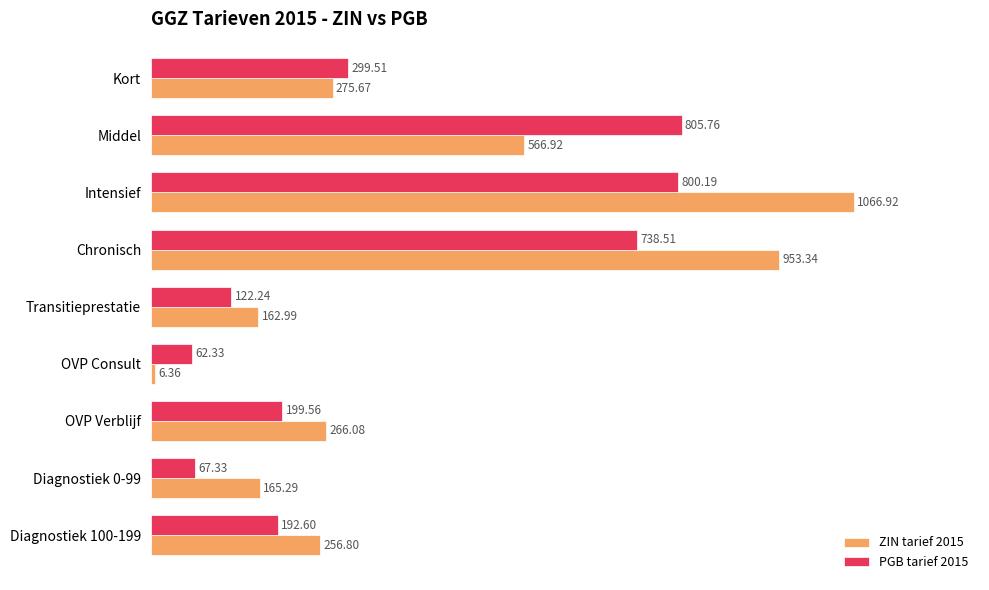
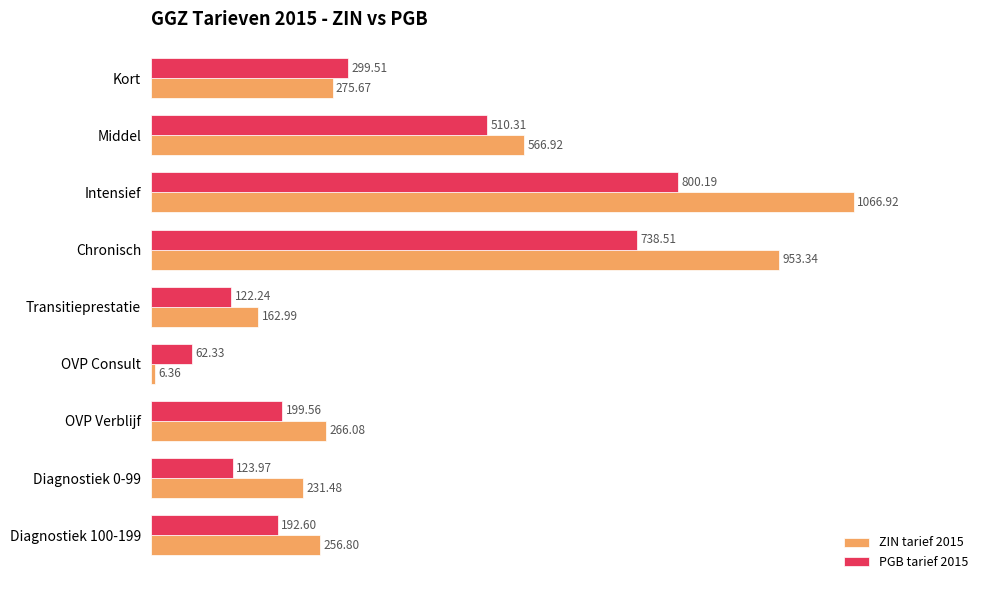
PGB tarief 2015, Middel: 805.76 -> 510.31
PGB tarief 2015, Diagnostiek 0-99: 67.33 -> 123.97
ZIN tarief 2015, Diagnostiek 0-99: 165.29 -> 231.48
